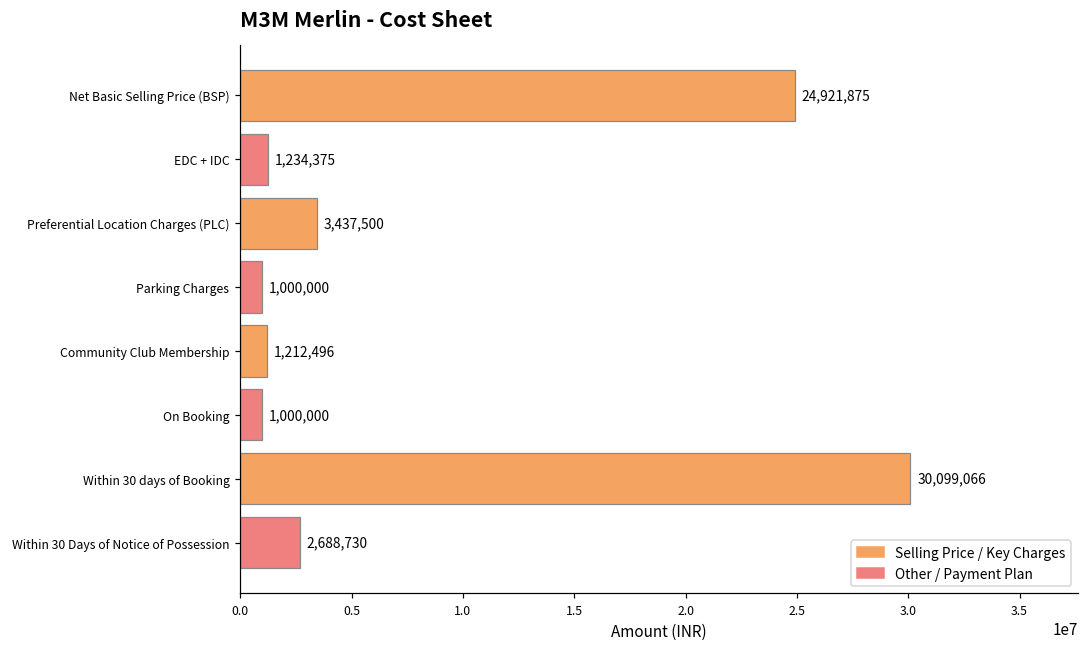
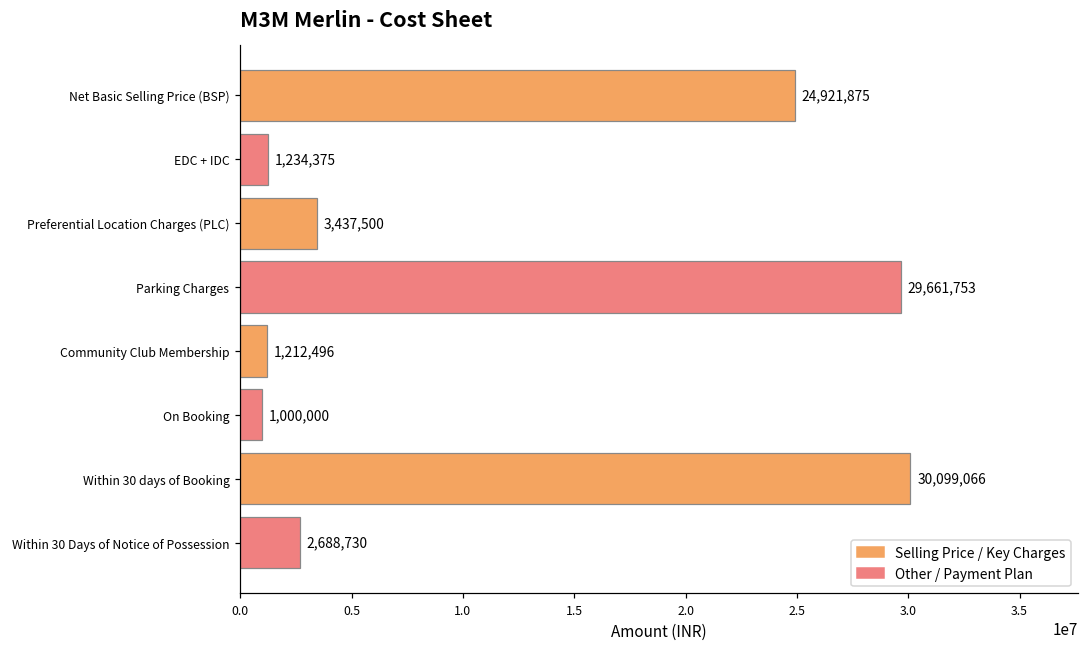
Parking Charges: 1,000,000 -> 29,661,753
